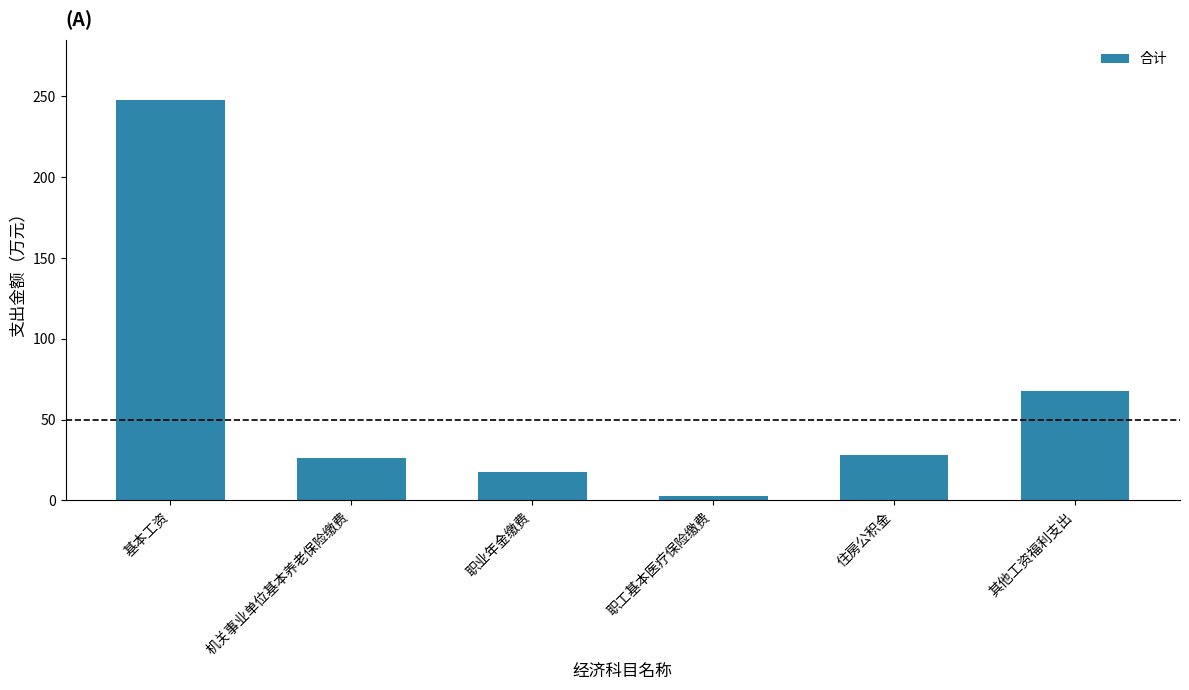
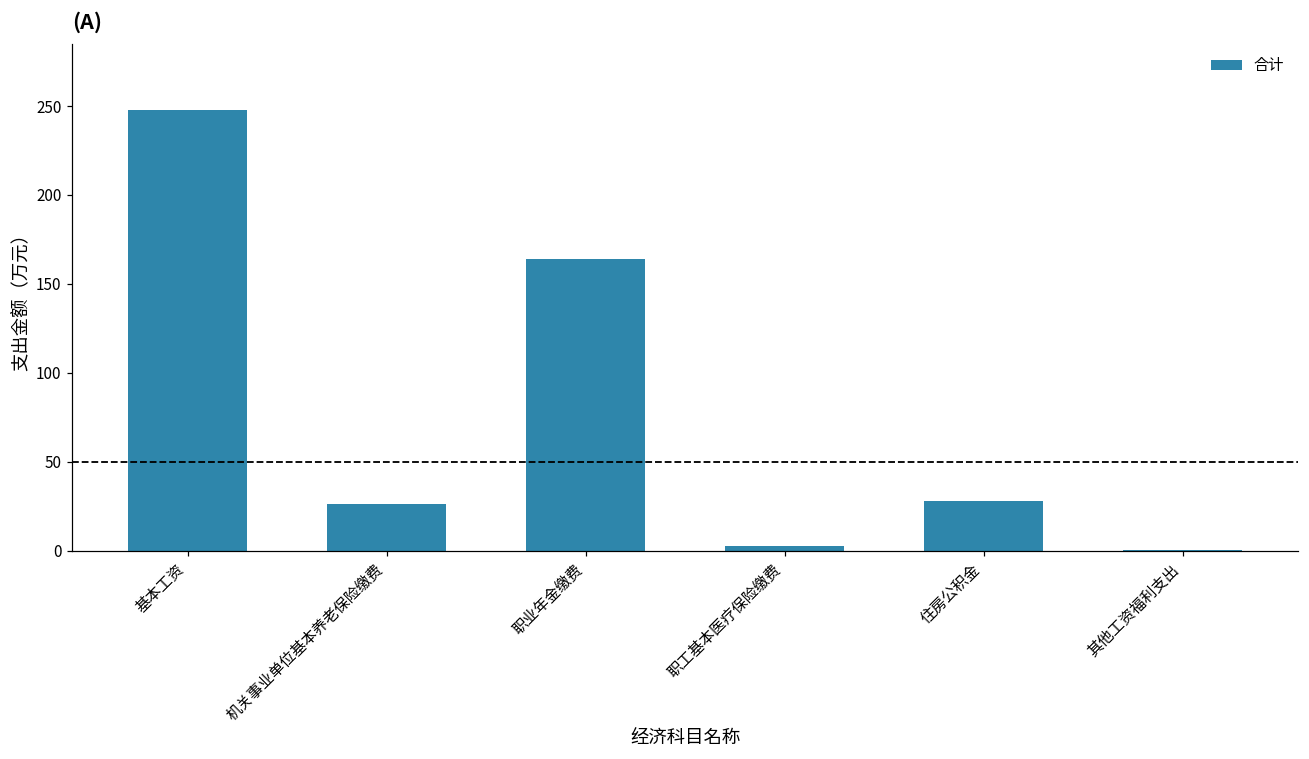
职业年金缴费: 18 -> 164
其他工资福利支出: 68 -> 0
